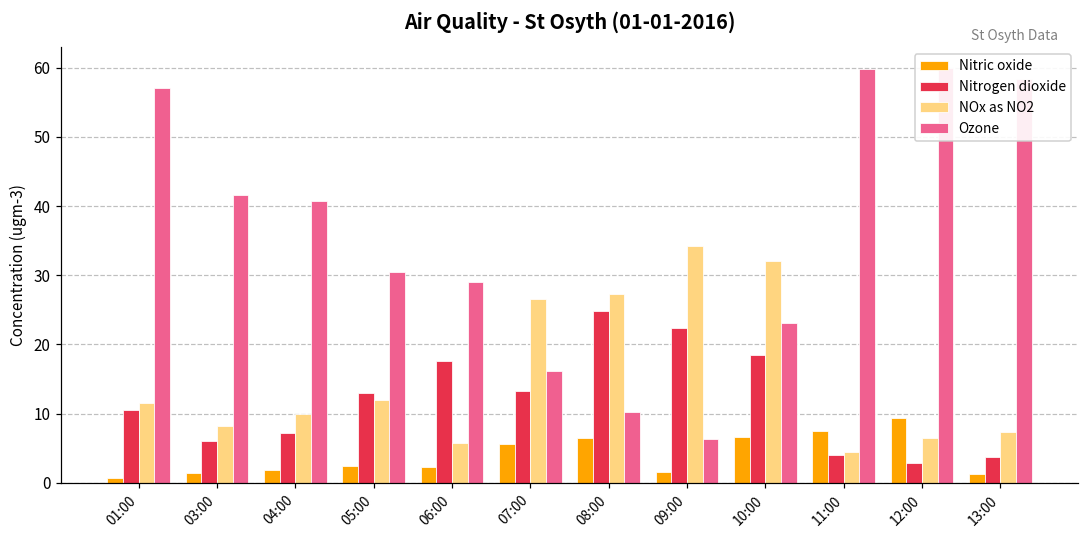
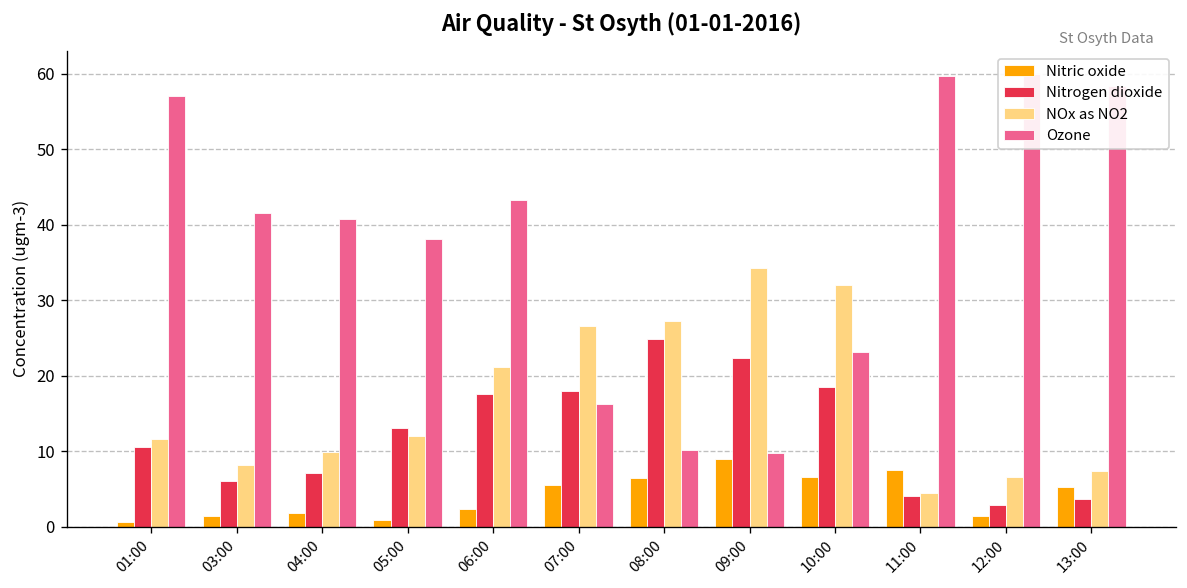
Nitric oxide, 05:00: 2 -> 1
Ozone, 05:00: 31 -> 38
NOx as NO2, 06:00: 6 -> 21
Ozone, 06:00: 29 -> 43
Nitrogen dioxide, 07:00: 13 -> 18
Nitric oxide, 09:00: 2 -> 9
Ozone, 09:00: 6 -> 10
Nitric oxide, 12:00: 9 -> 1
Nitric oxide, 13:00: 1 -> 5
